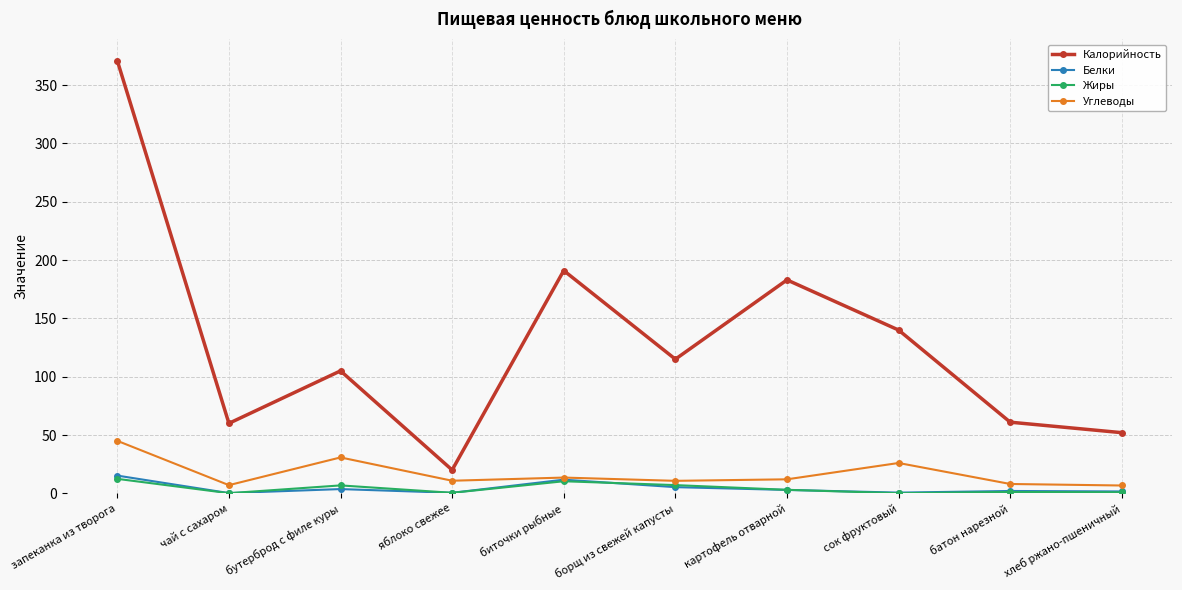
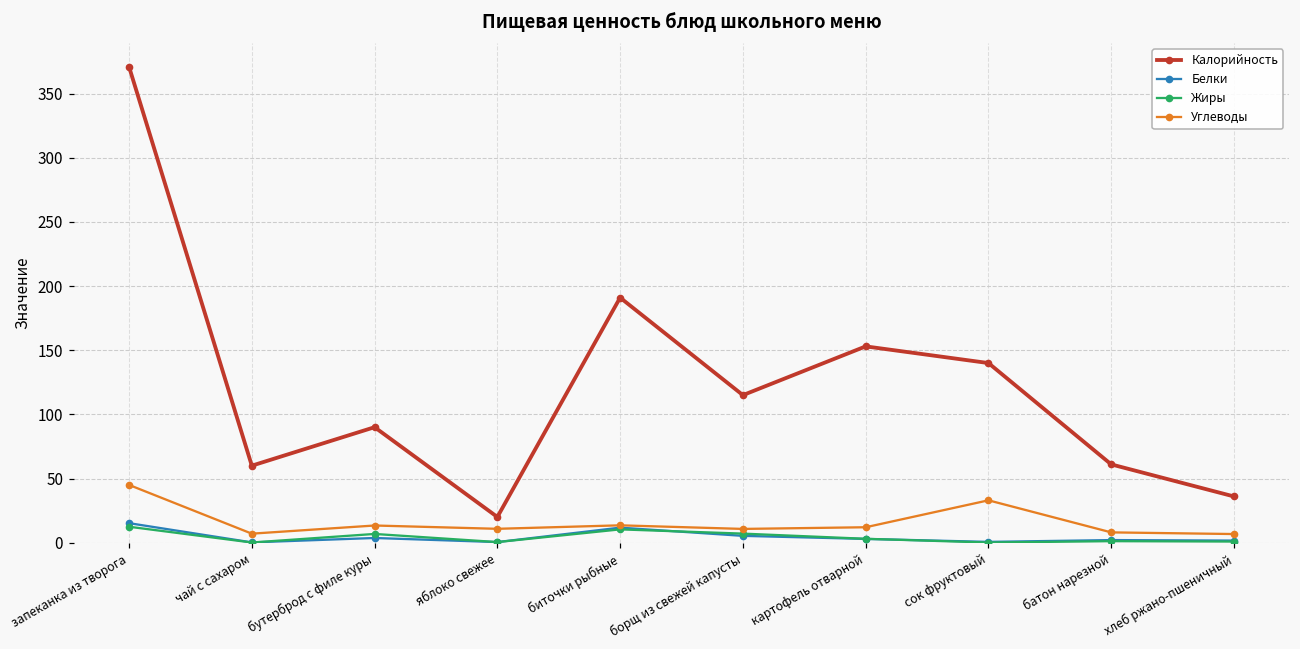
Калорийность, бутерброд с филе куры: 105 -> 90
Углеводы, бутерброд с филе куры: 31 -> 13
Калорийность, картофель отварной: 183 -> 153
Углеводы, сок фруктовый: 26 -> 33
Калорийность, хлеб ржано-пшеничный: 52 -> 36
